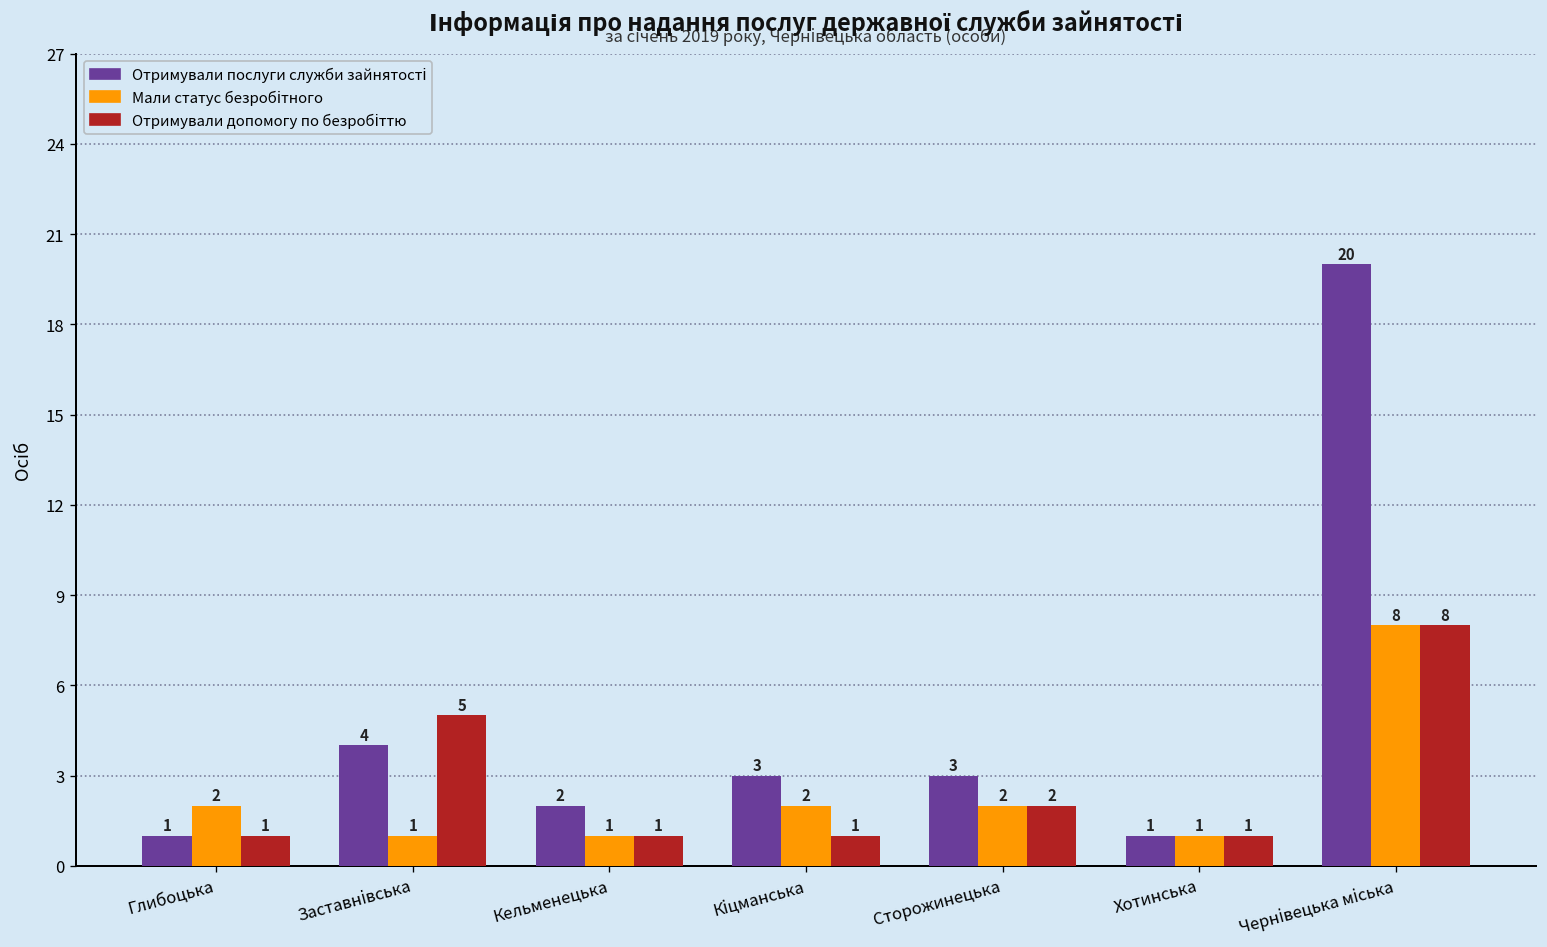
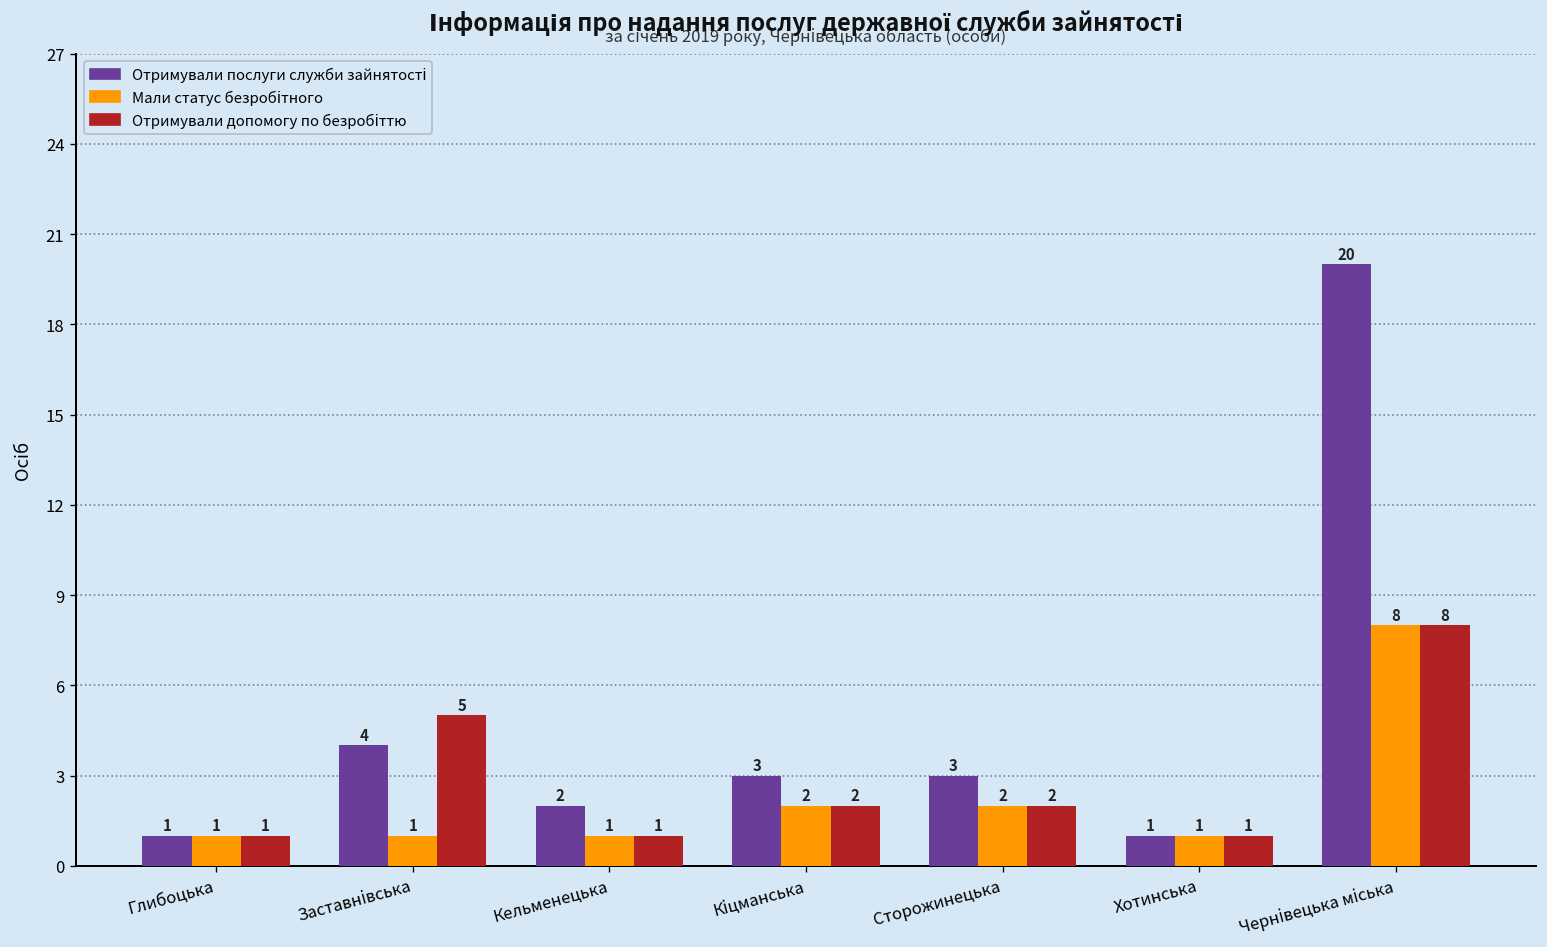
Мали статус безробітного, Глибоцька: 2 -> 1
Отримували допомогу по безробіттю, Кіцманська: 1 -> 2
